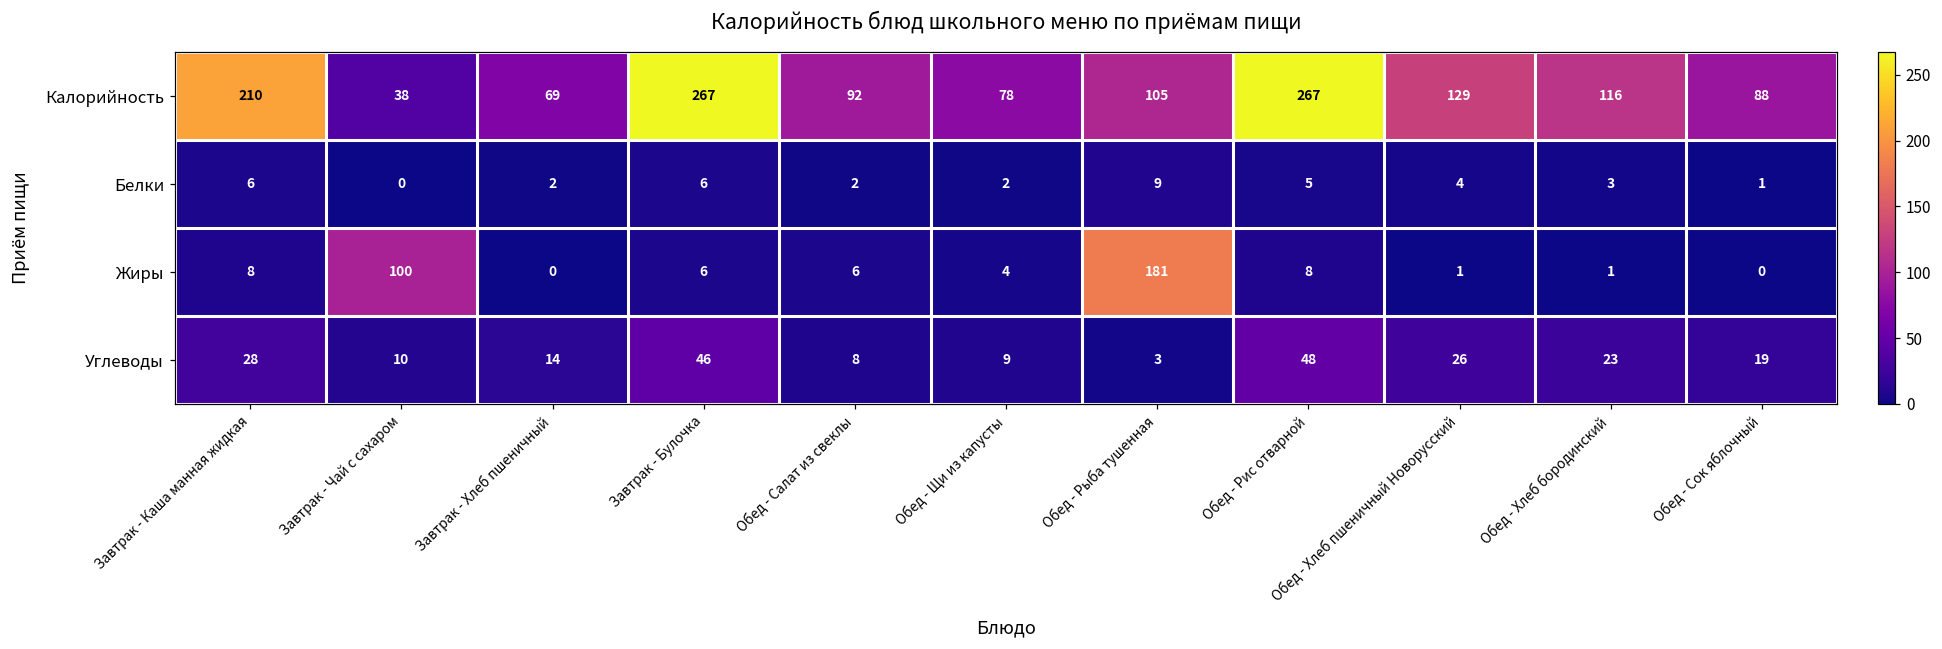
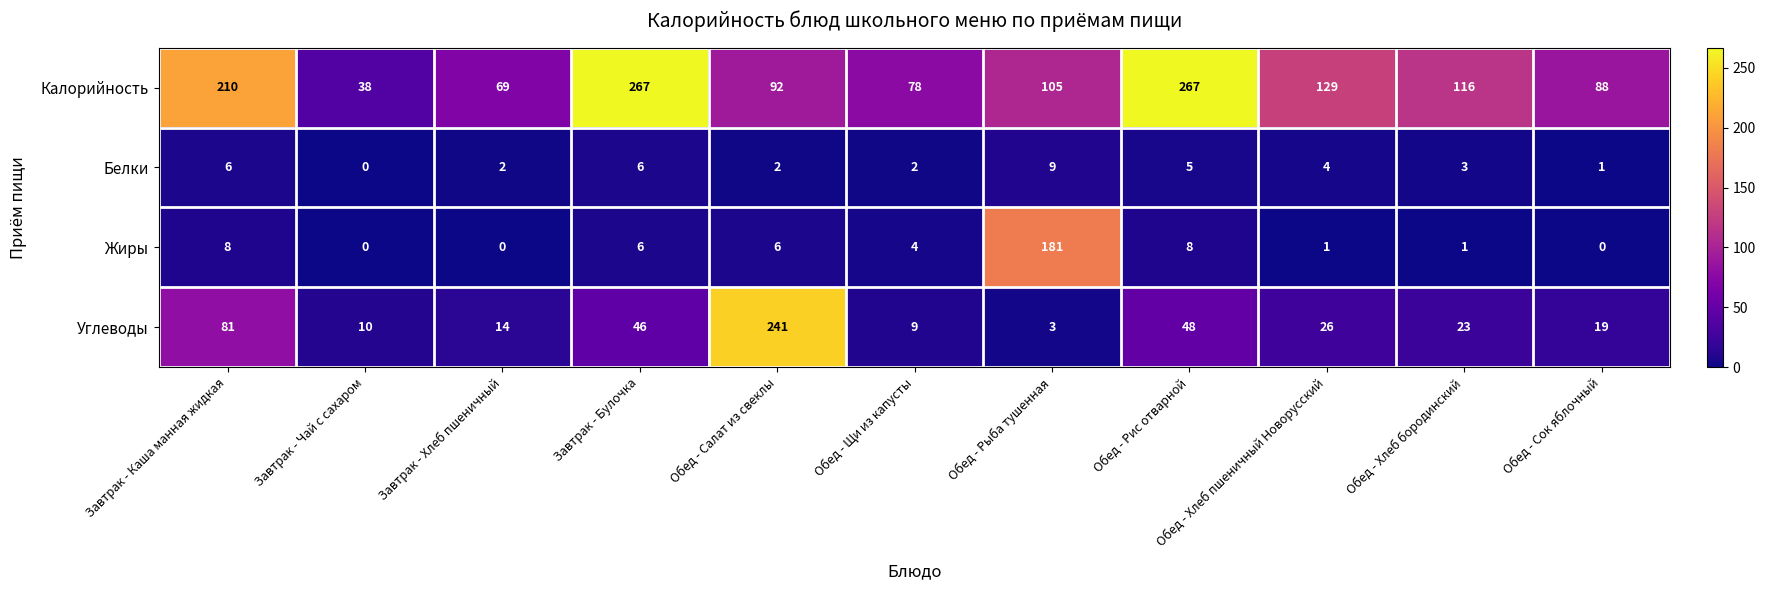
Жиры, Завтрак - Чай с сахаром: 100 -> 0
Углеводы, Завтрак - Каша манная жидкая: 28 -> 81
Углеводы, Обед - Салат из свеклы: 8 -> 241
